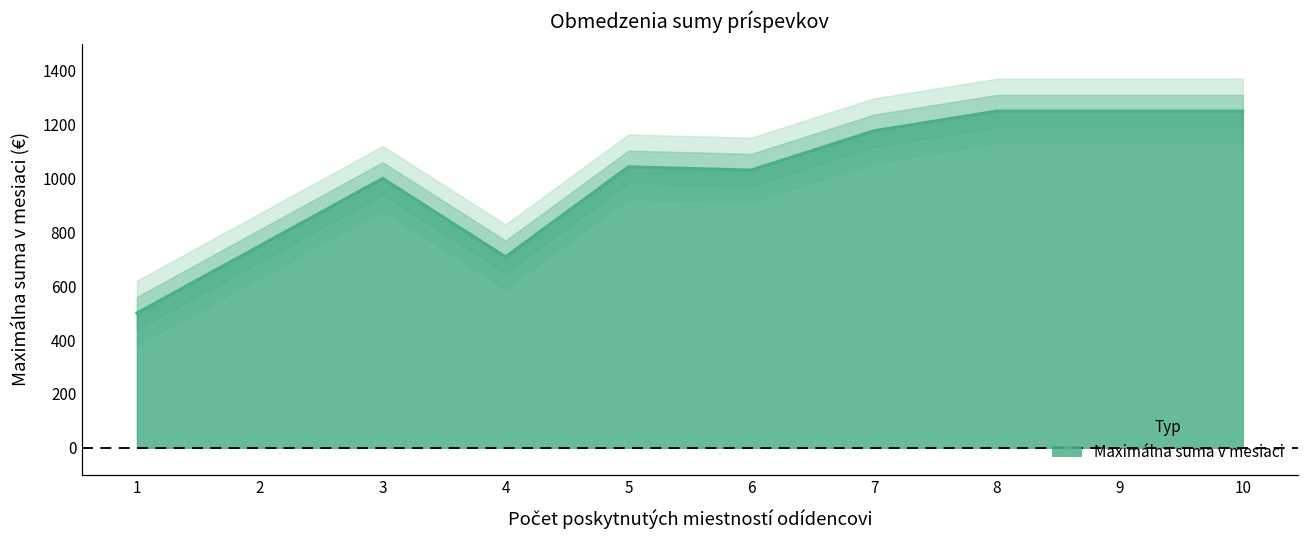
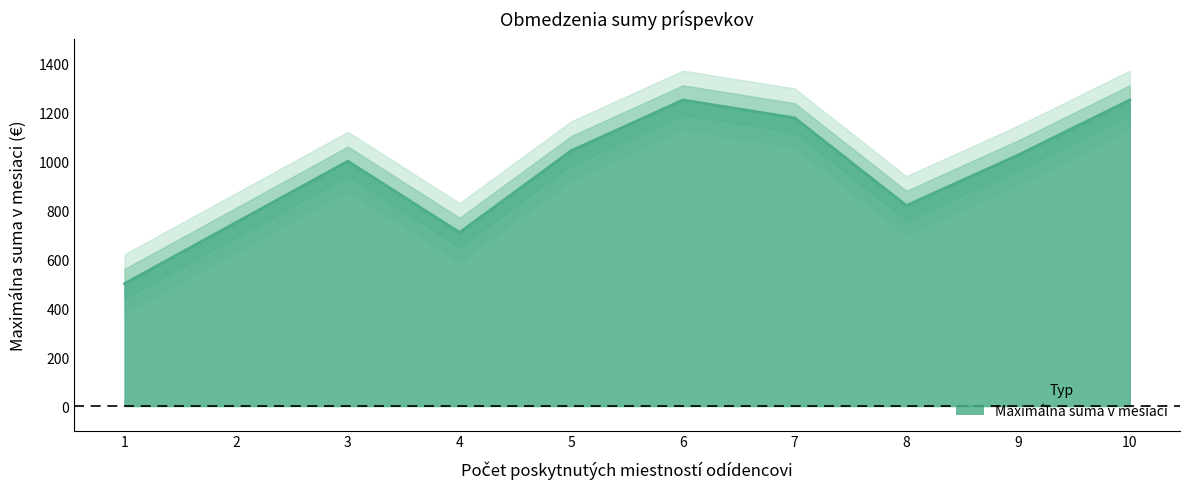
Maximálna suma v mesiaci, 6: 1030 -> 1250
Maximálna suma v mesiaci, 8: 1250 -> 820
Maximálna suma v mesiaci, 9: 1250 -> 1030
